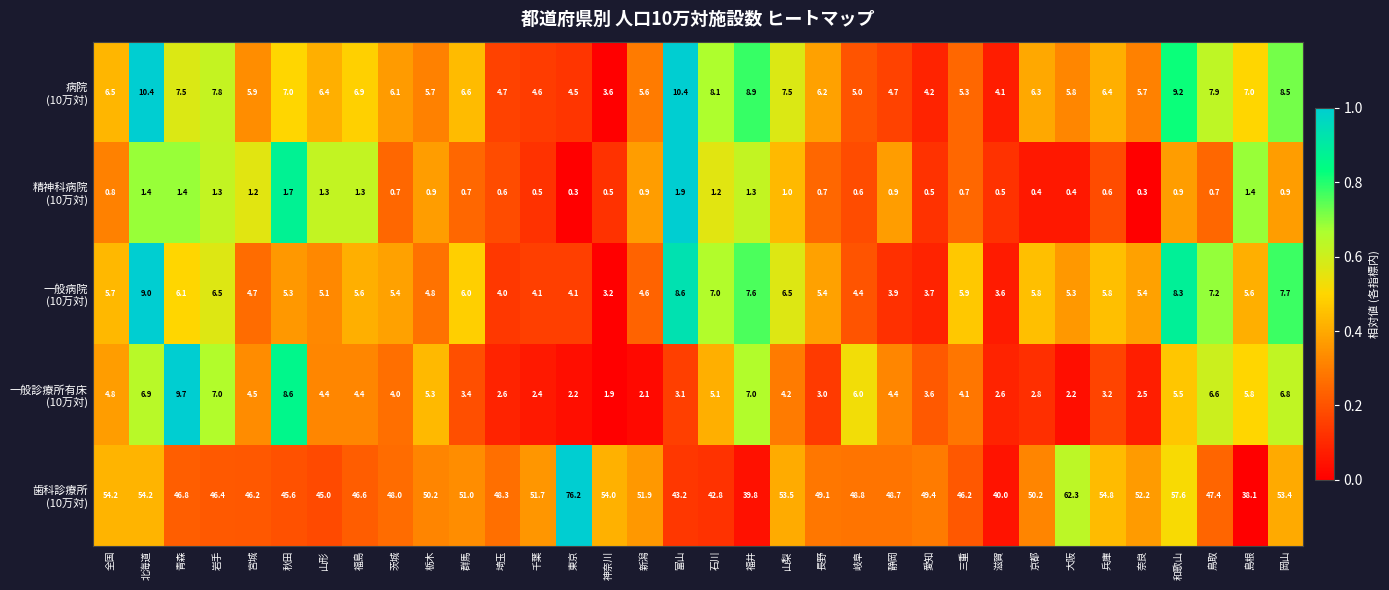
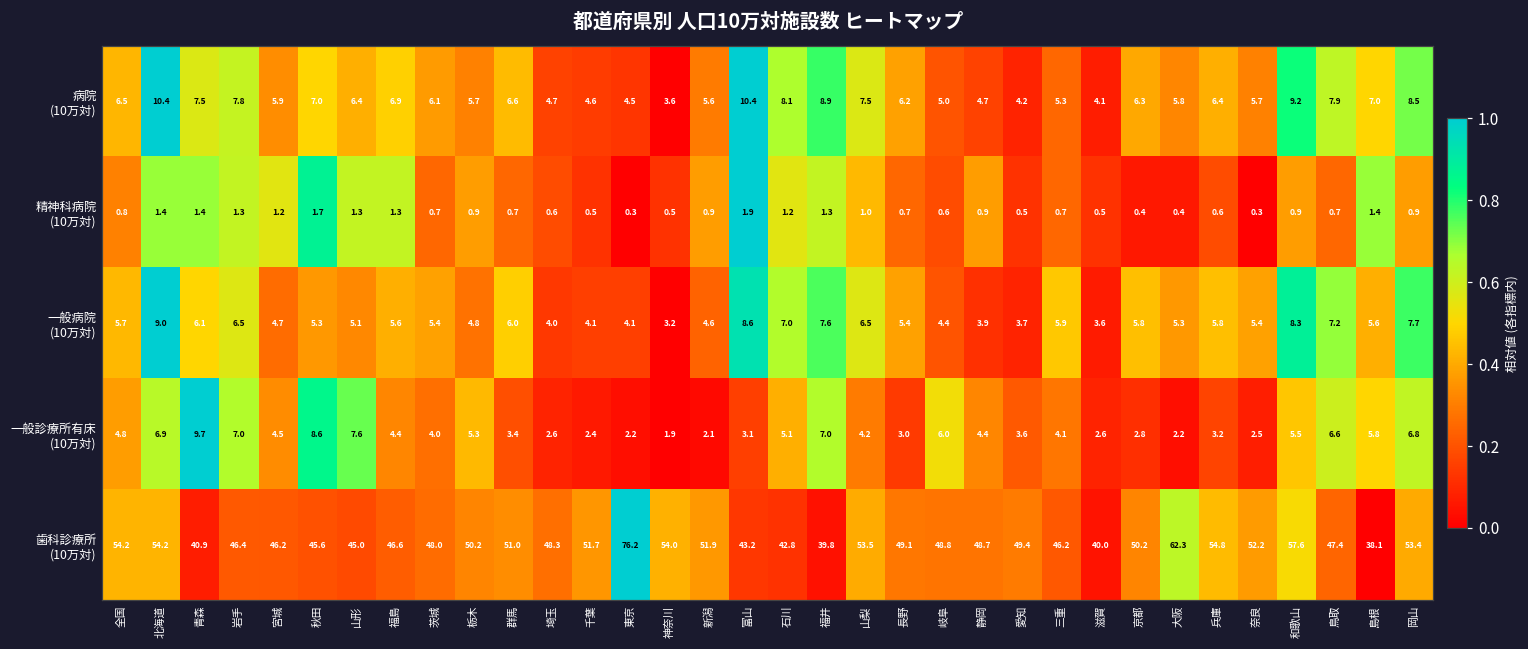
一般診療所有床 (10万対), 山形: 4.4 -> 7.6
歯科診療所 (10万対), 青森: 46.8 -> 40.9
